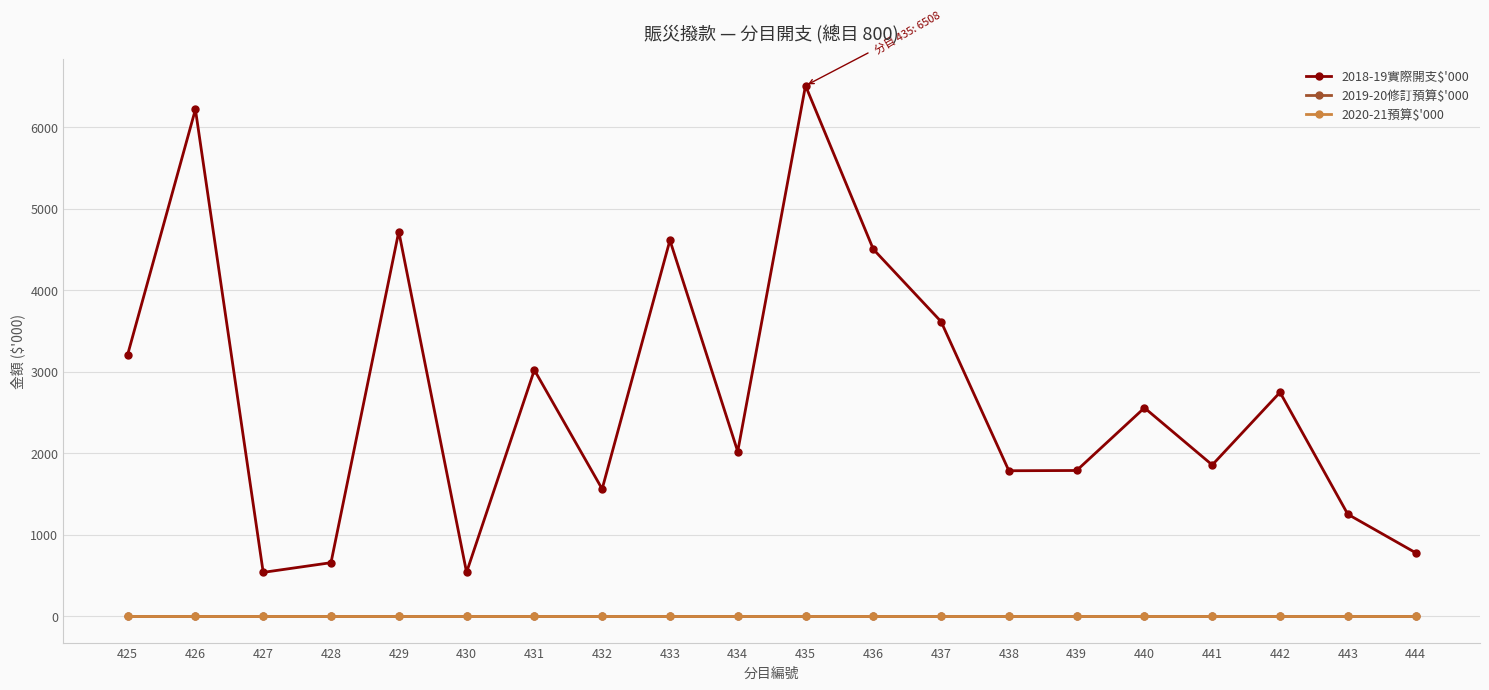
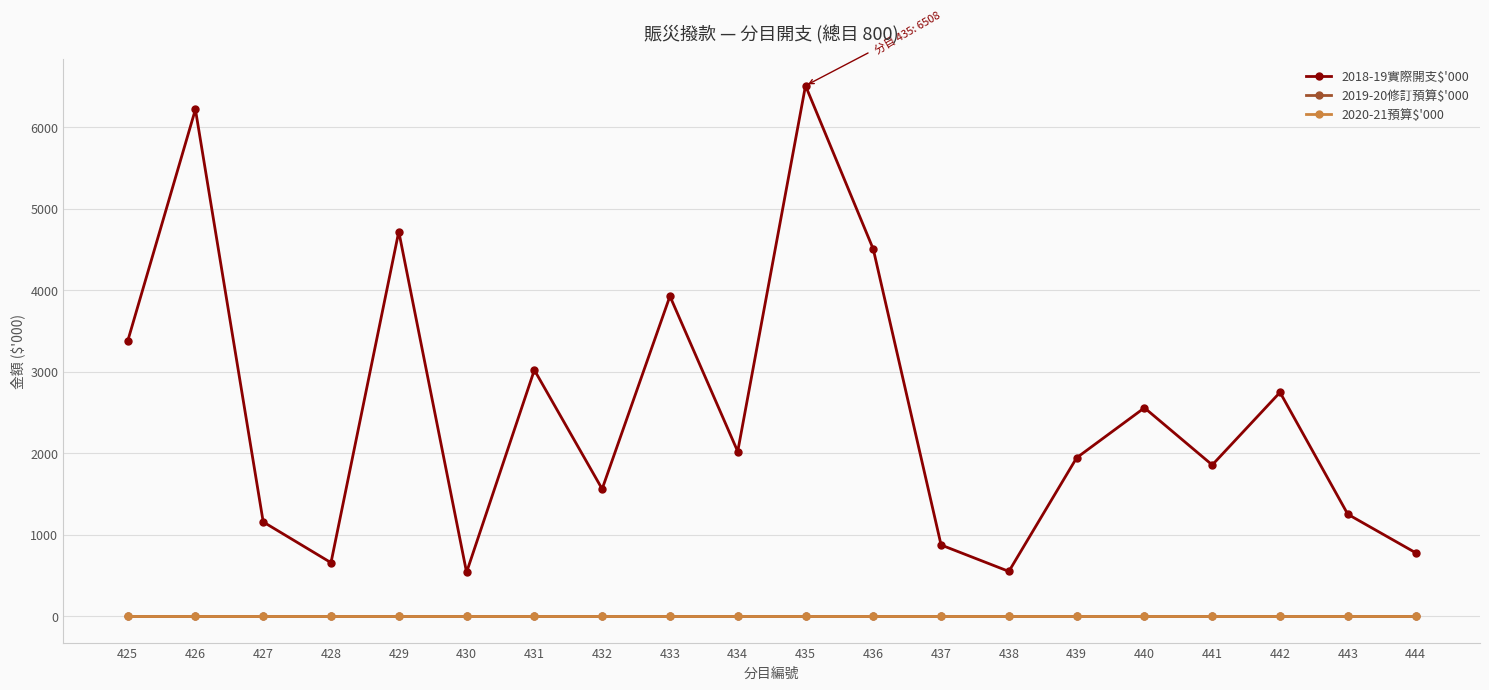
2018-19實際開支$'000, 425: 3200 -> 3400
2018-19實際開支$'000, 427: 500 -> 1200
2018-19實際開支$'000, 433: 4600 -> 3900
2018-19實際開支$'000, 437: 3600 -> 900
2018-19實際開支$'000, 438: 1800 -> 500
2018-19實際開支$'000, 439: 1800 -> 1900
